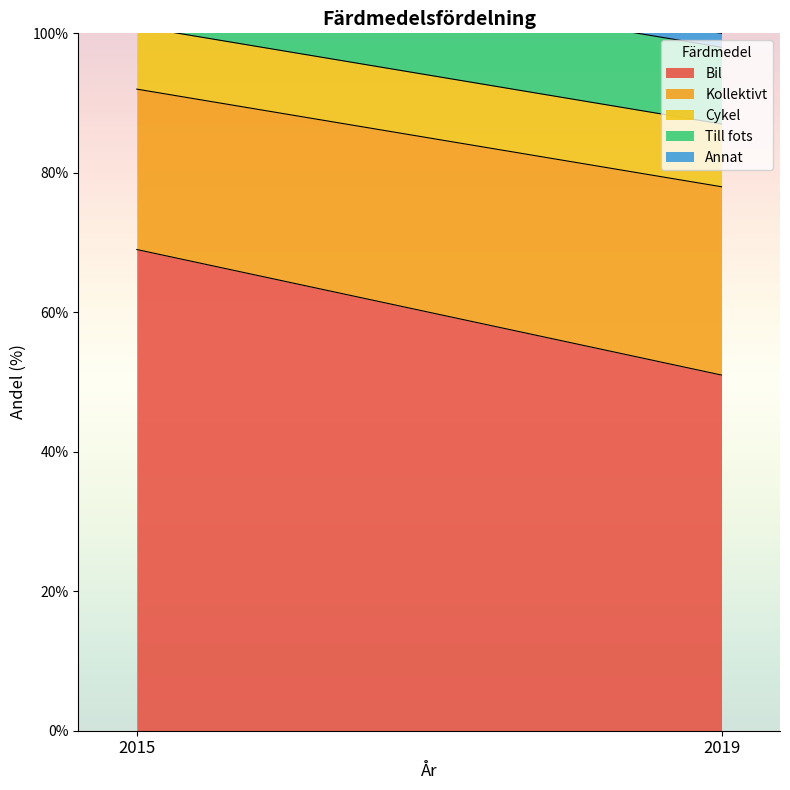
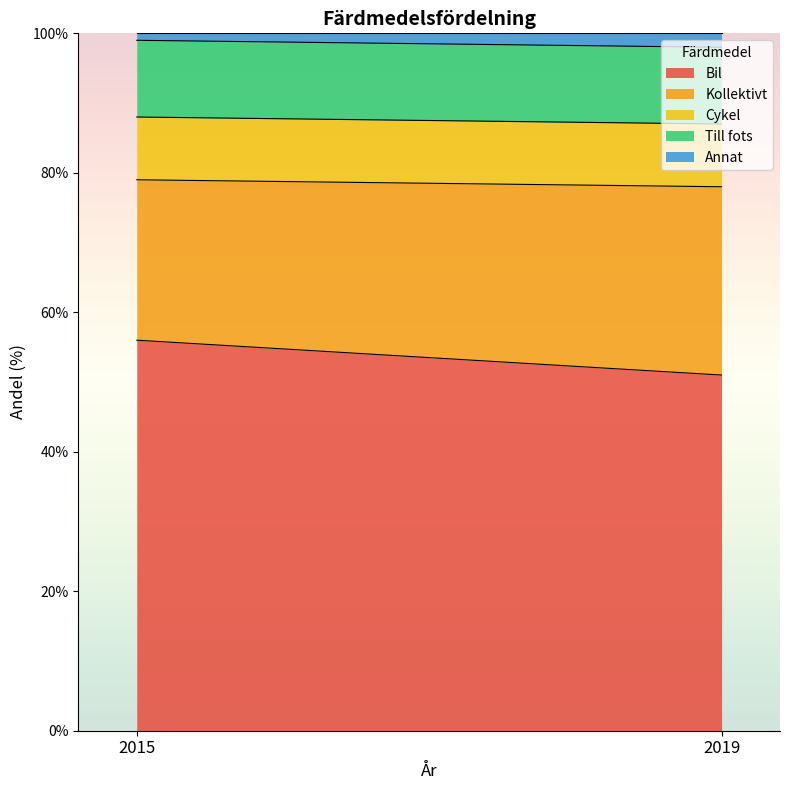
Bil, 2015: 69% -> 56%
